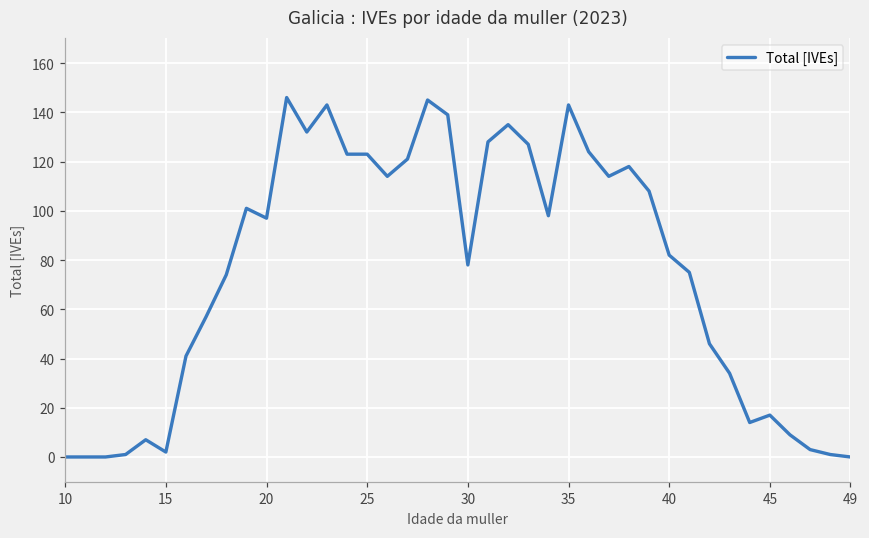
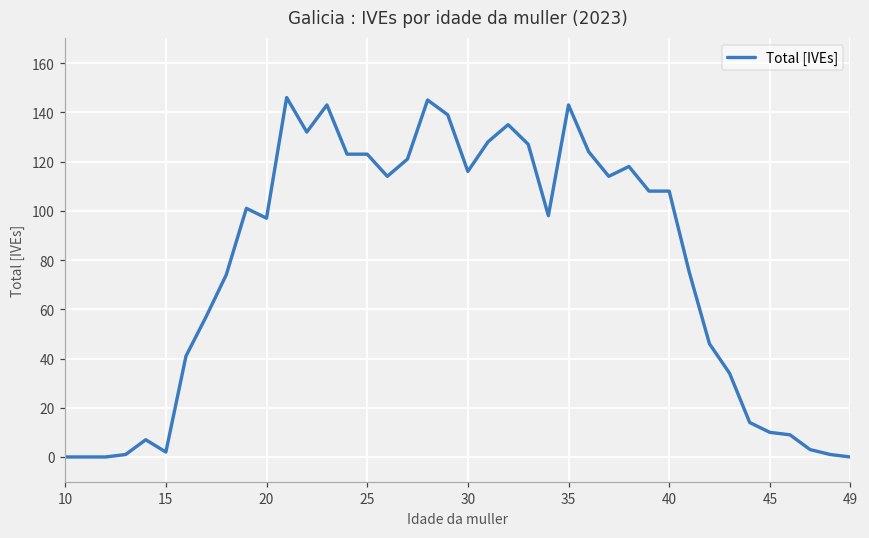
30: 78 -> 116
40: 82 -> 108
45: 17 -> 10
